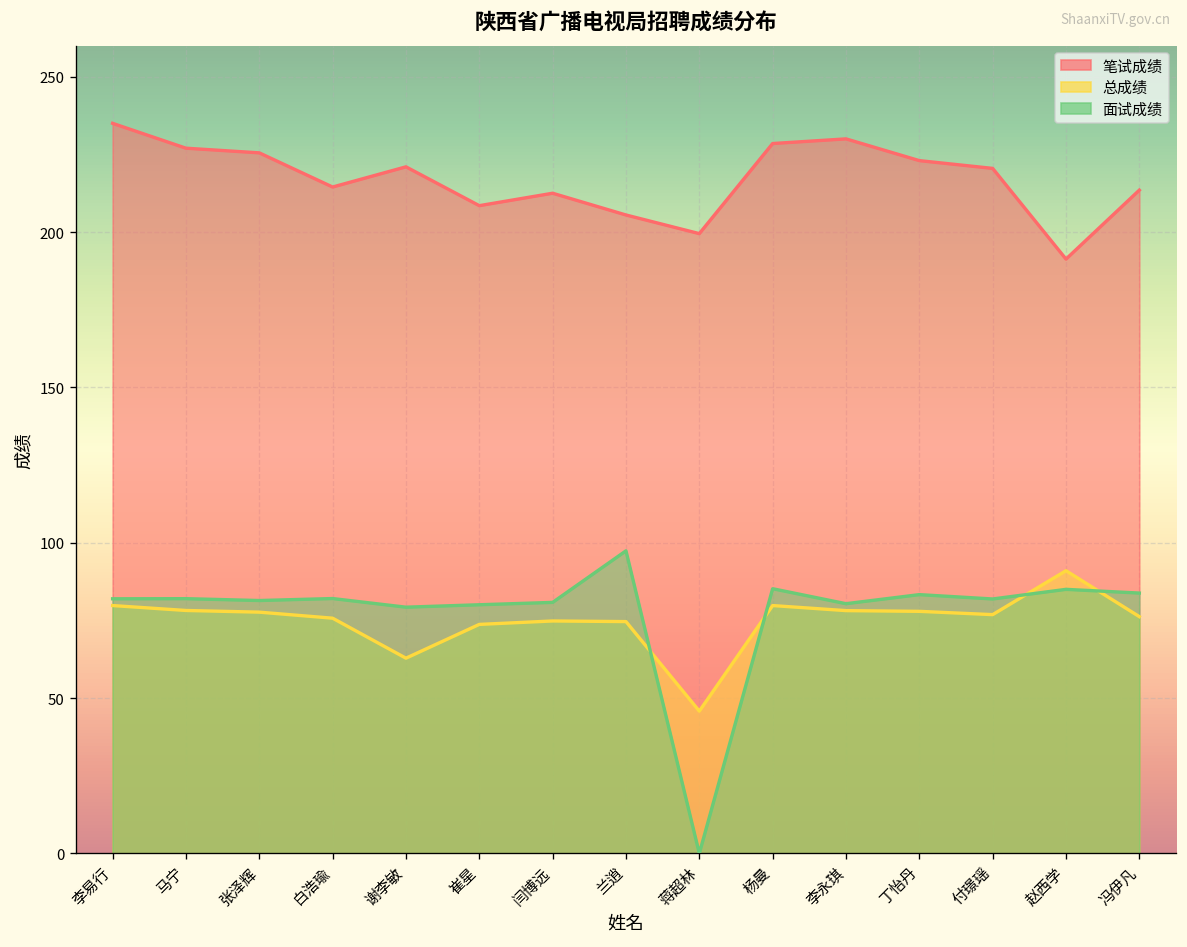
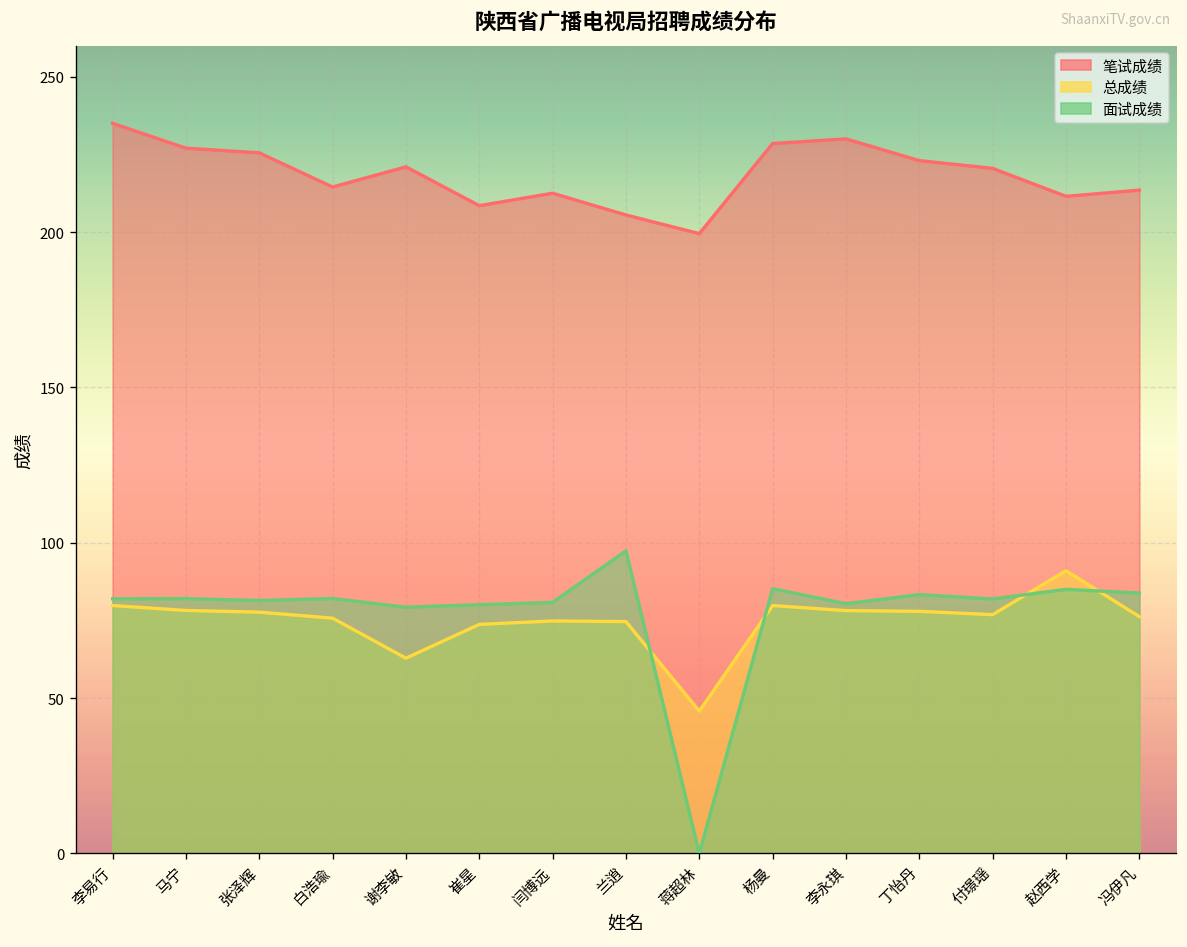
笔试成绩, 赵西学: 191 -> 212
